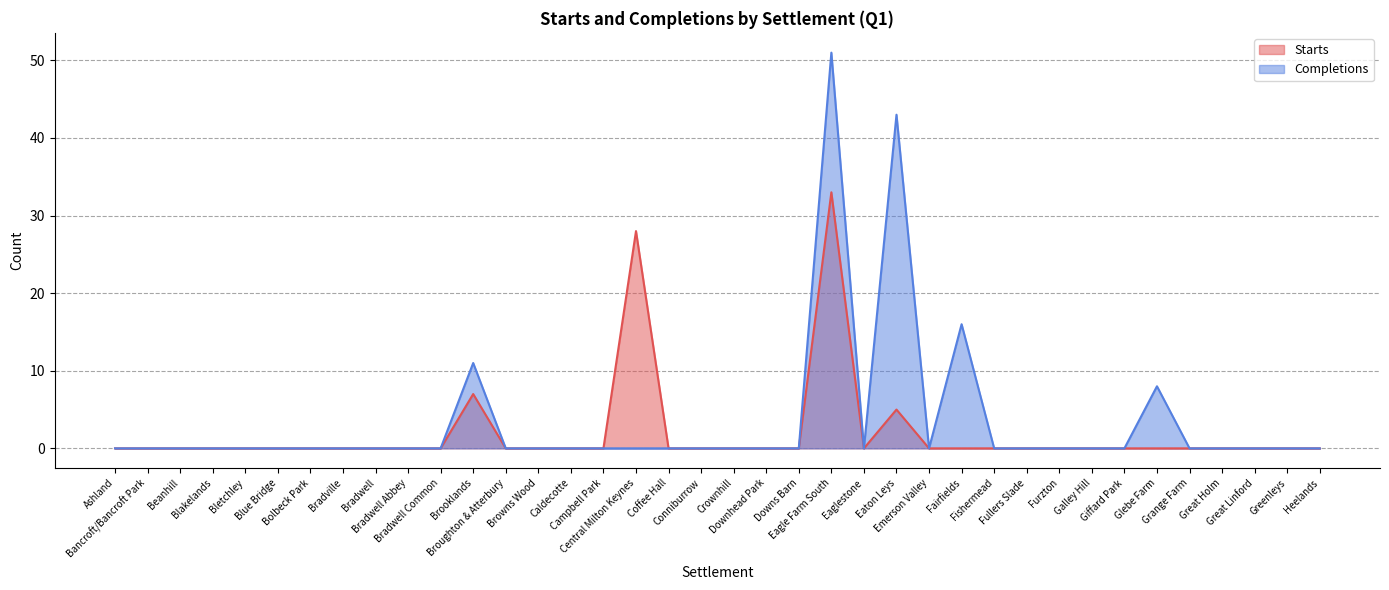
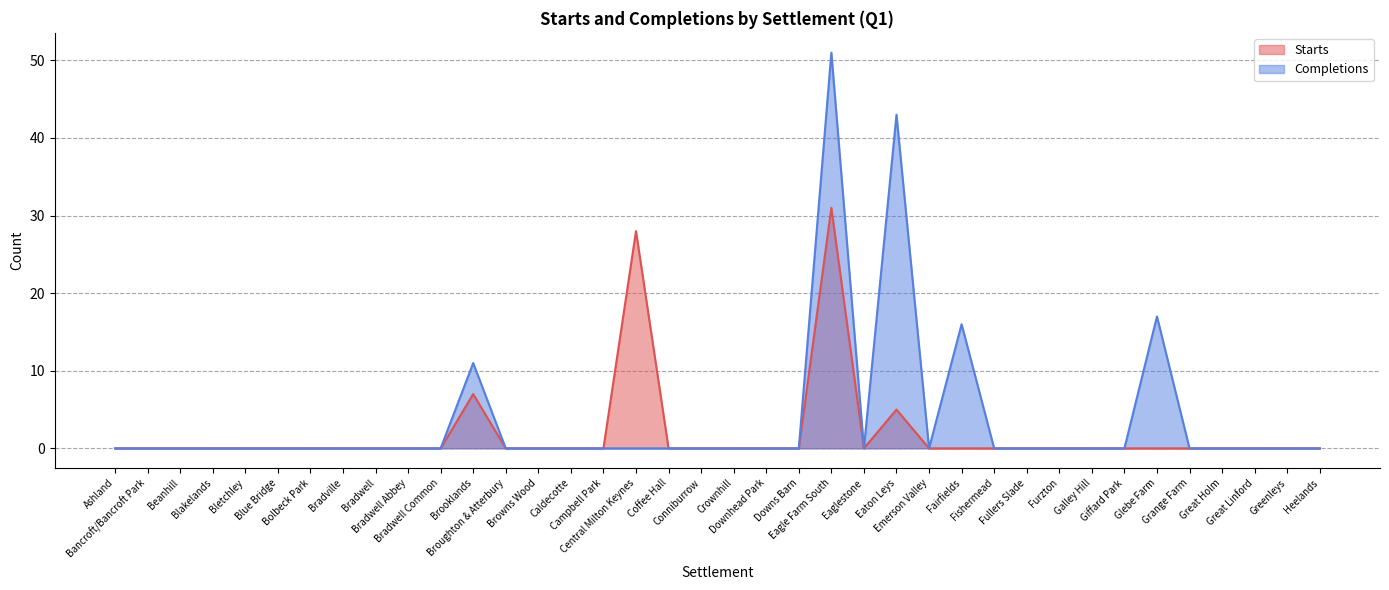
Starts, Eagle Farm South: 33 -> 31
Completions, Glebe Farm: 8 -> 17
